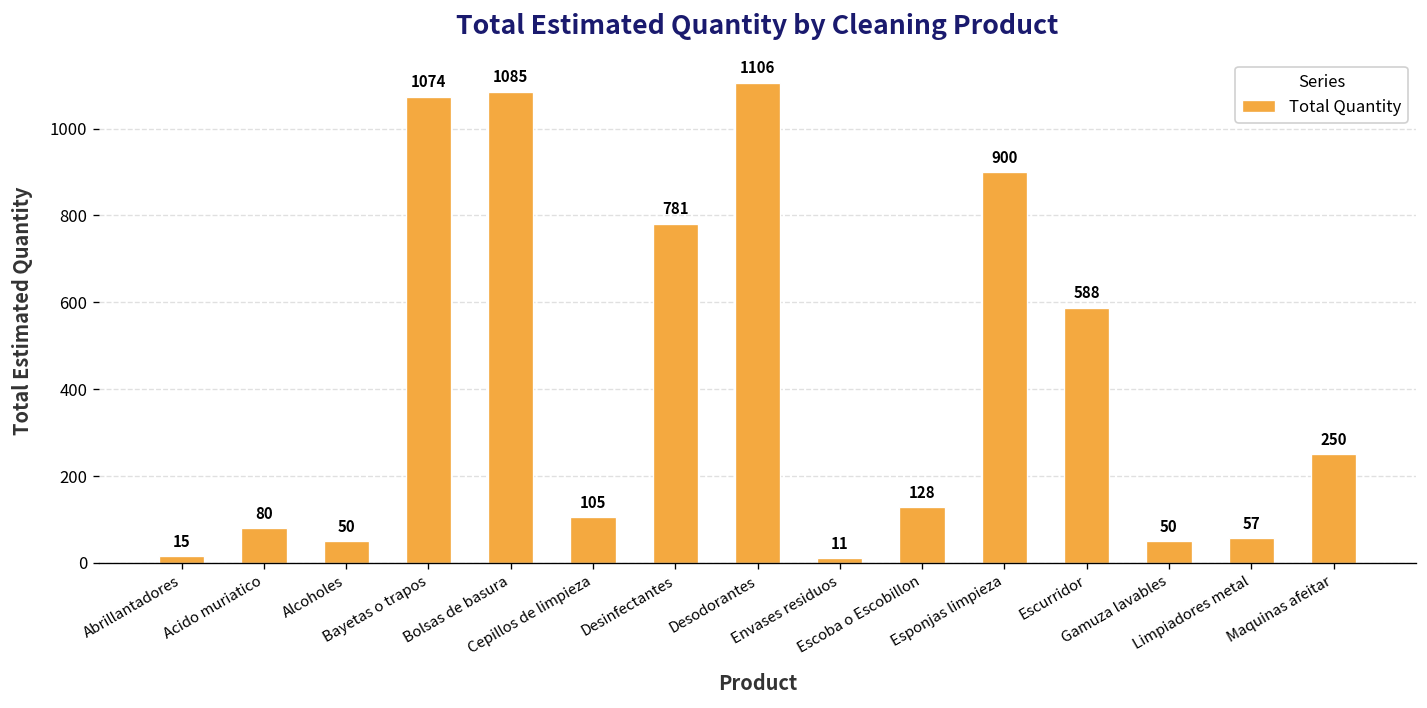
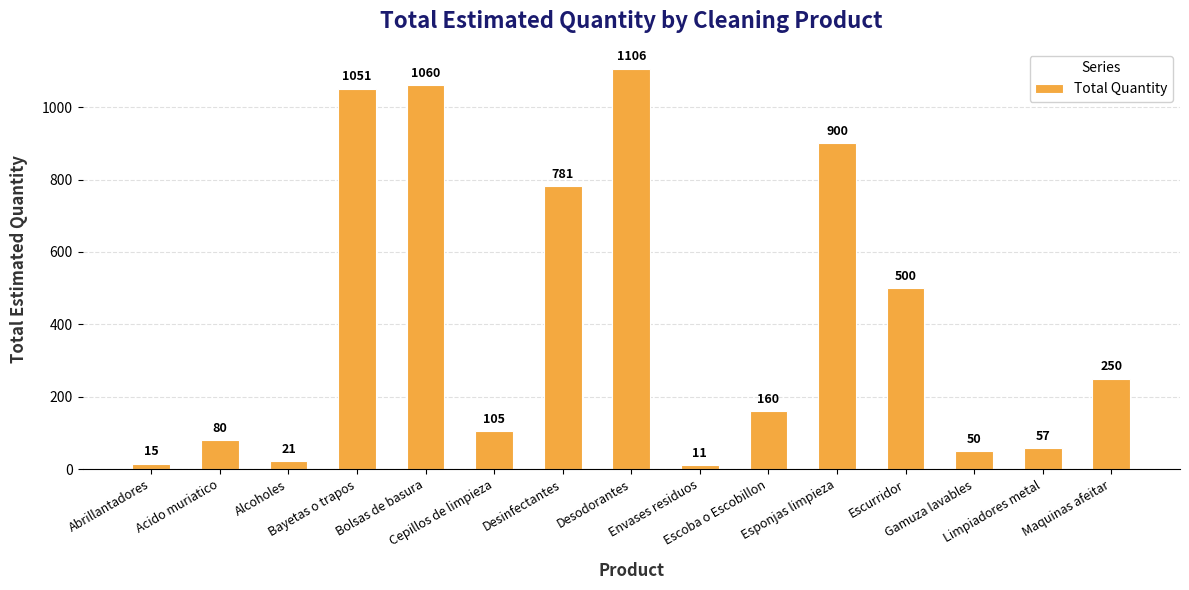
Alcoholes: 50 -> 21
Bayetas o trapos: 1074 -> 1051
Bolsas de basura: 1085 -> 1060
Escoba o Escobillon: 128 -> 160
Escurridor: 588 -> 500
